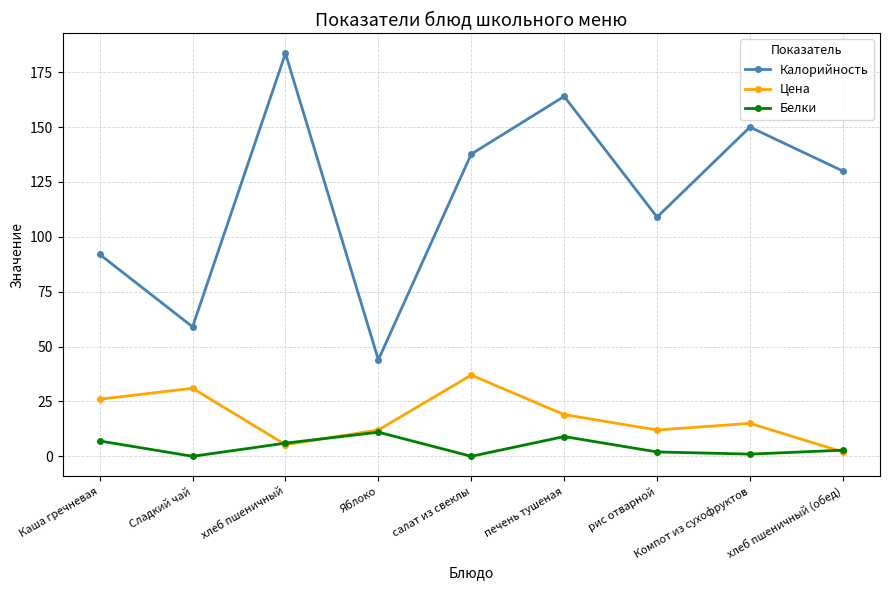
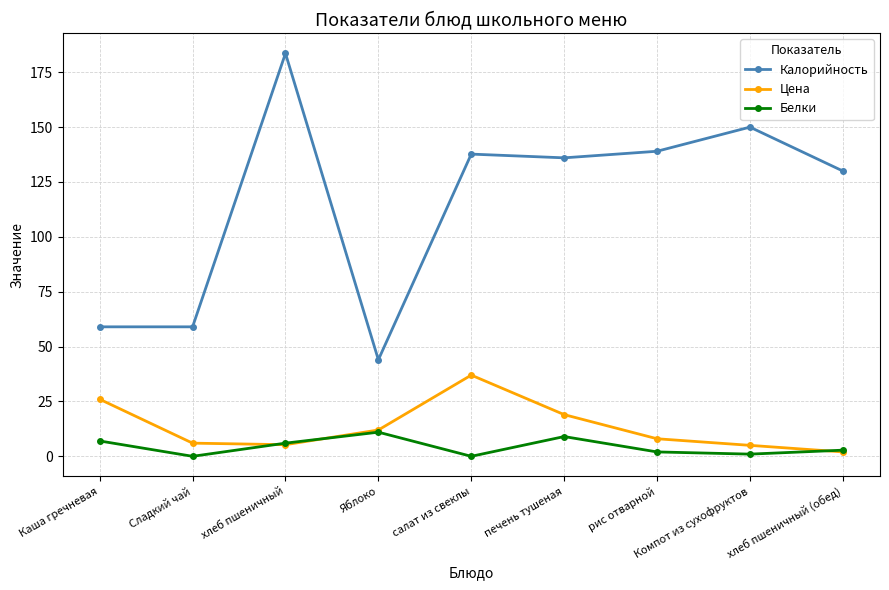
Калорийность, Каша гречневая: 92 -> 59
Цена, Сладкий чай: 31 -> 6
Калорийность, печень тушеная: 164 -> 136
Калорийность, рис отварной: 109 -> 139
Цена, рис отварной: 12 -> 8
Цена, Компот из сухофруктов: 15 -> 5
